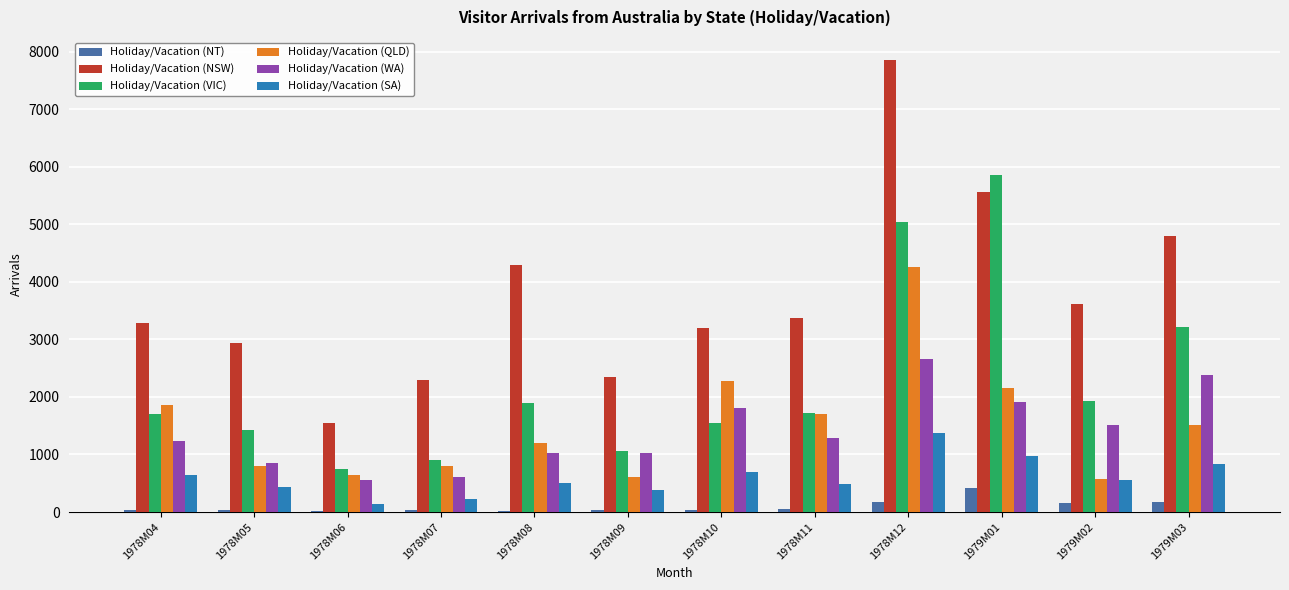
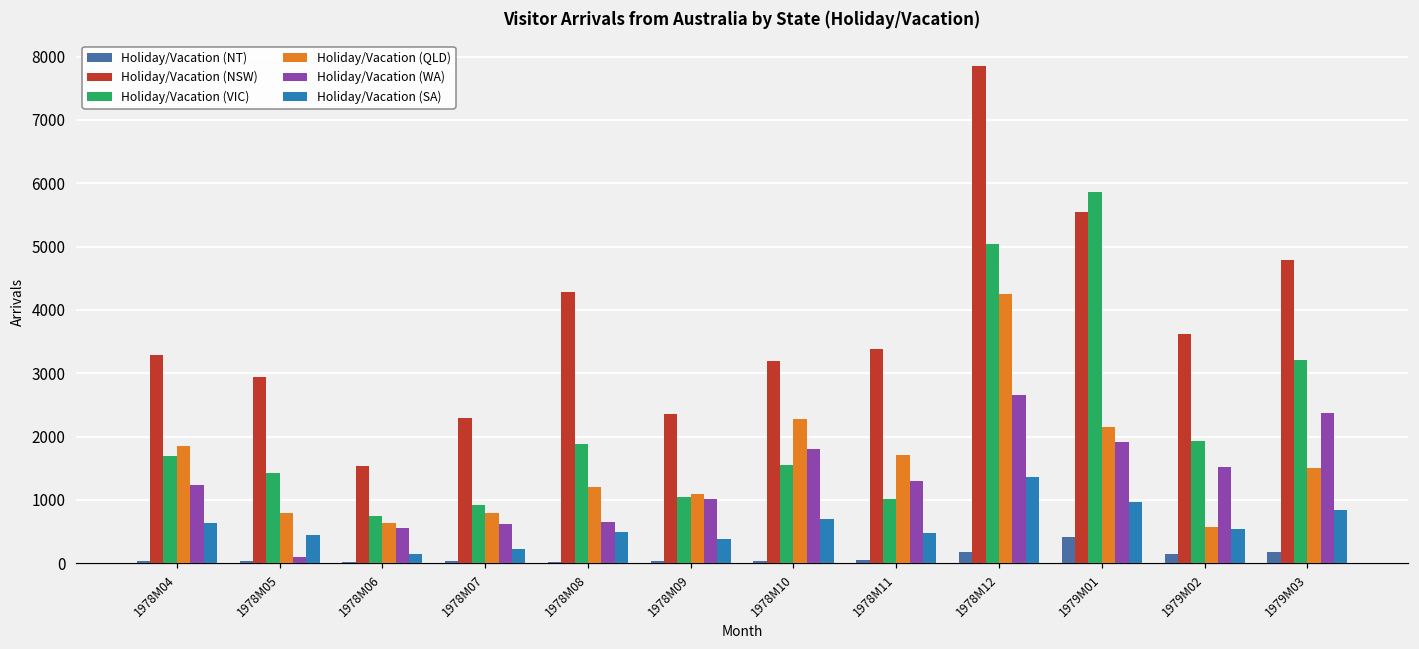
Holiday/Vacation (WA), 1978M05: 800 -> 100
Holiday/Vacation (WA), 1978M08: 1000 -> 700
Holiday/Vacation (QLD), 1978M09: 600 -> 1100
Holiday/Vacation (VIC), 1978M11: 1700 -> 1000
